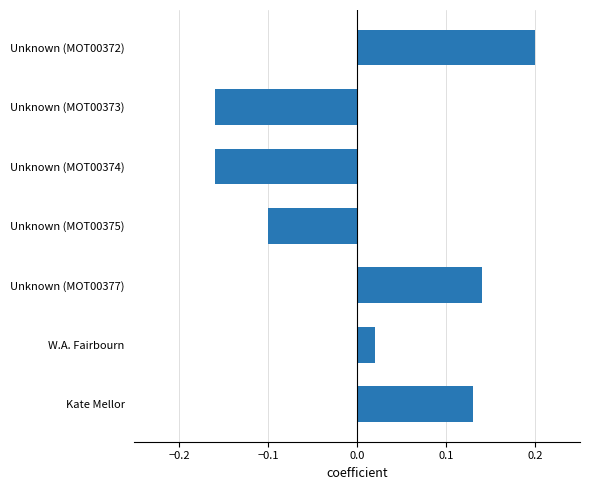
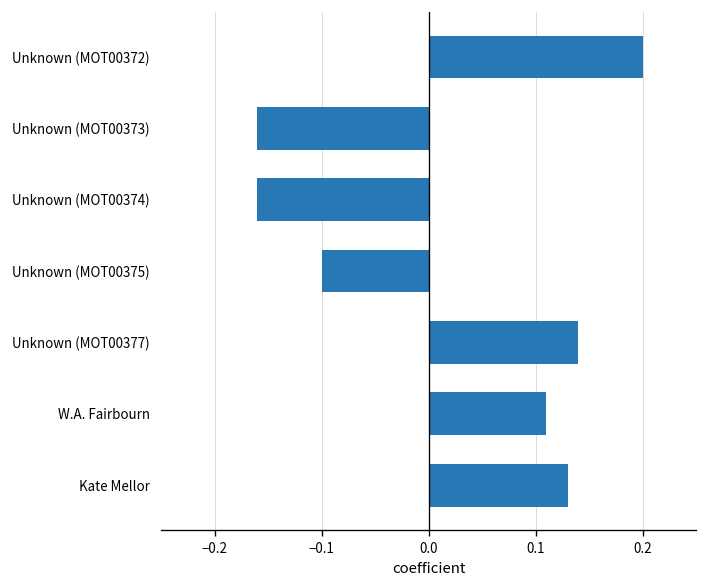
W.A. Fairbourn: 0.02 -> 0.11
